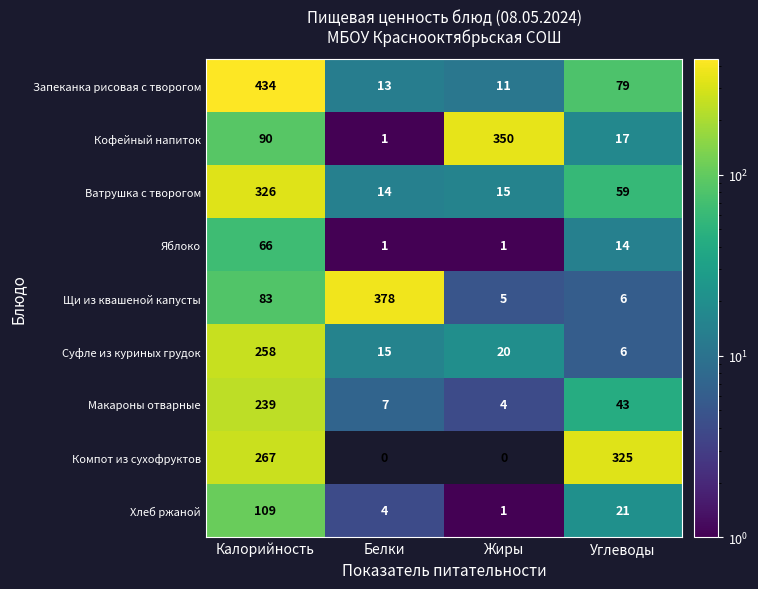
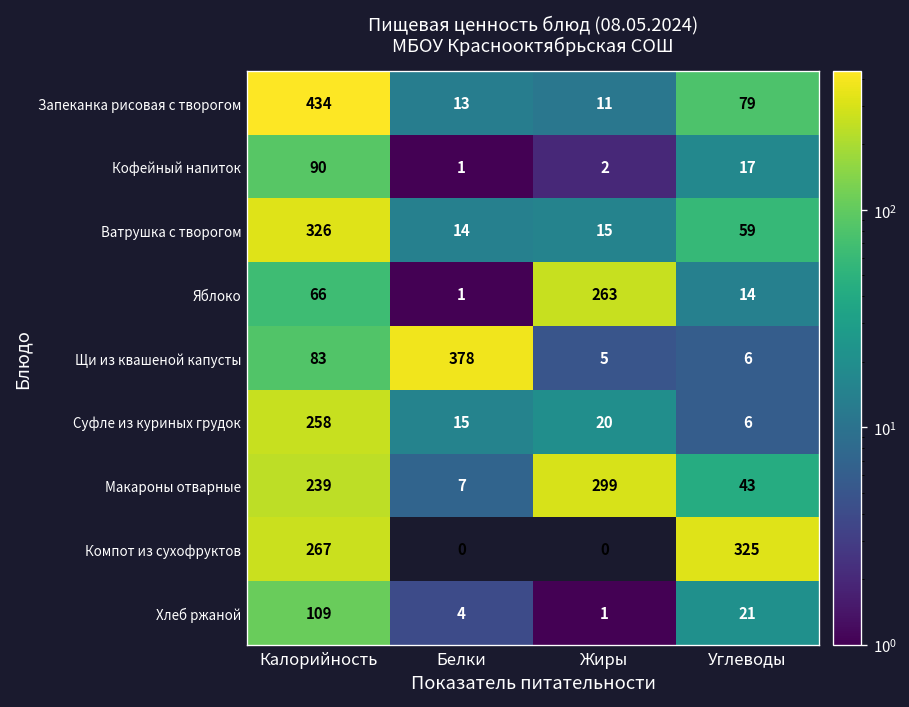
Кофейный напиток, Жиры: 350 -> 2
Яблоко, Жиры: 1 -> 263
Макароны отварные, Жиры: 4 -> 299
